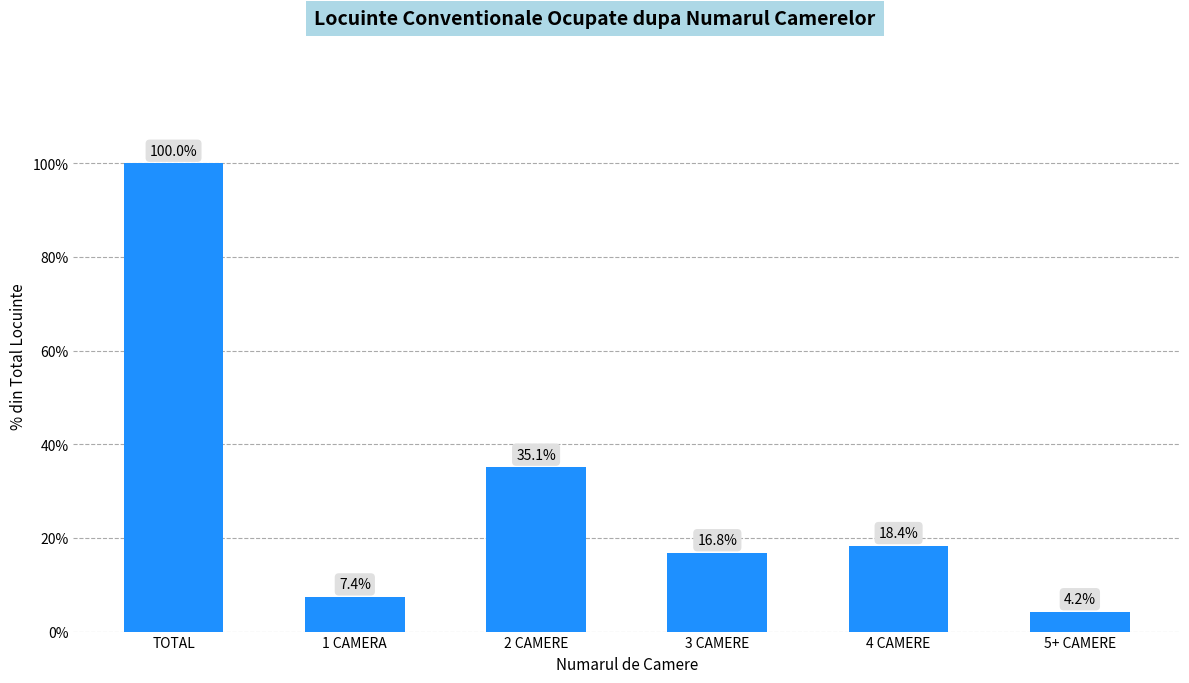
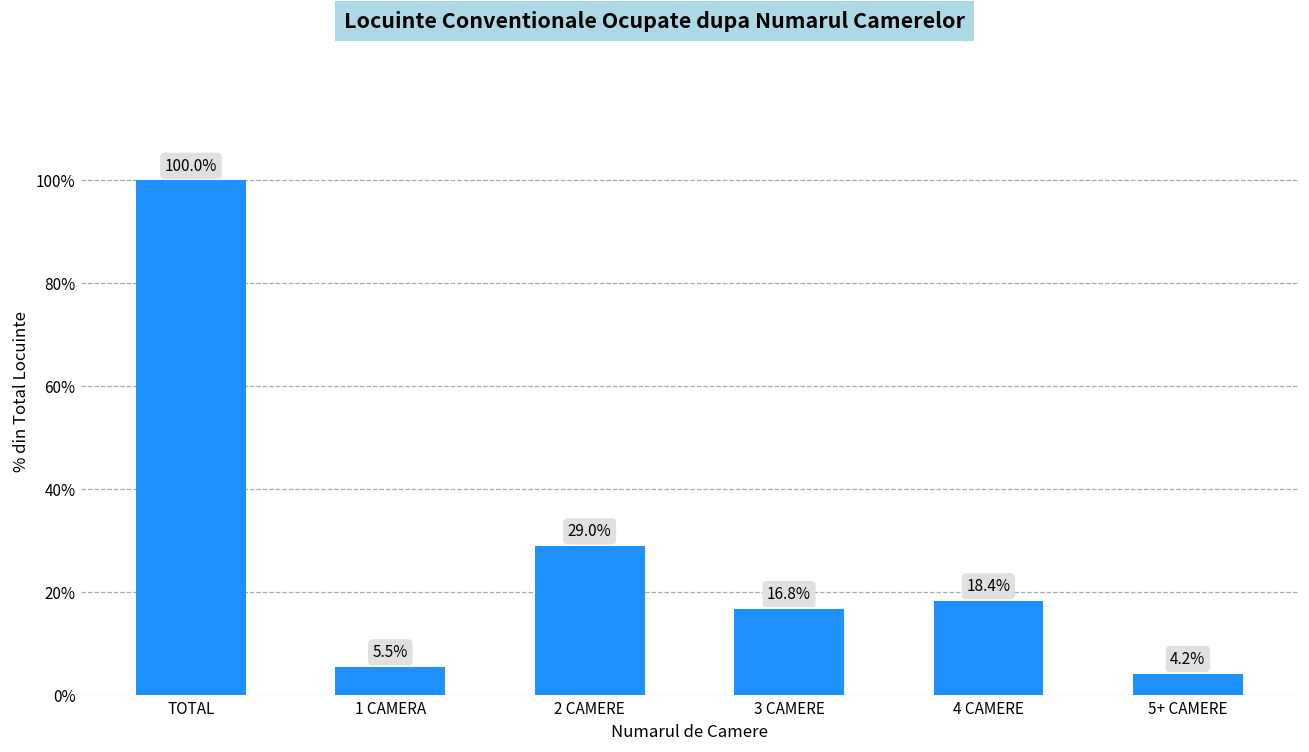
1 CAMERA: 7.4% -> 5.5%
2 CAMERE: 35.1% -> 29.0%
